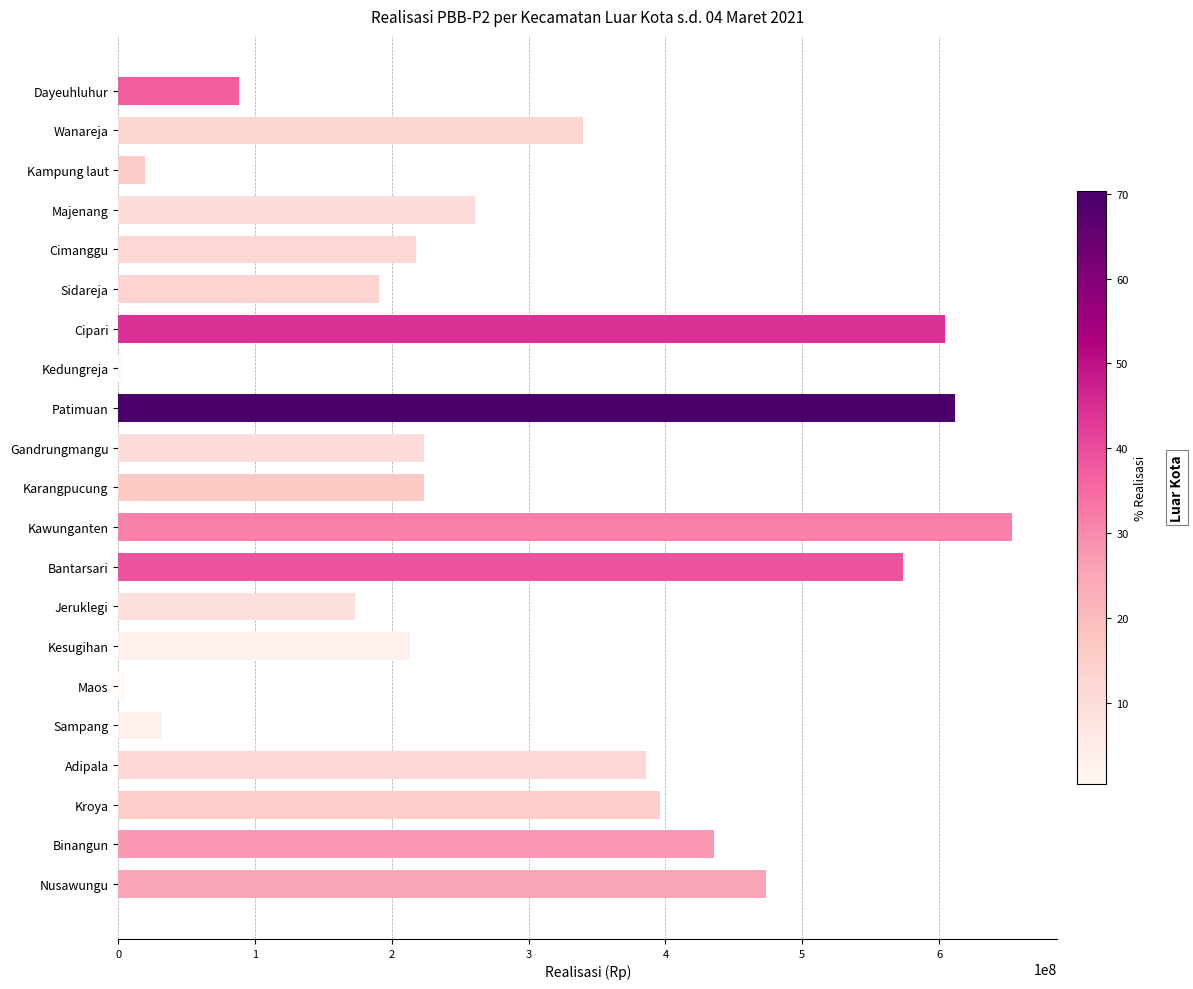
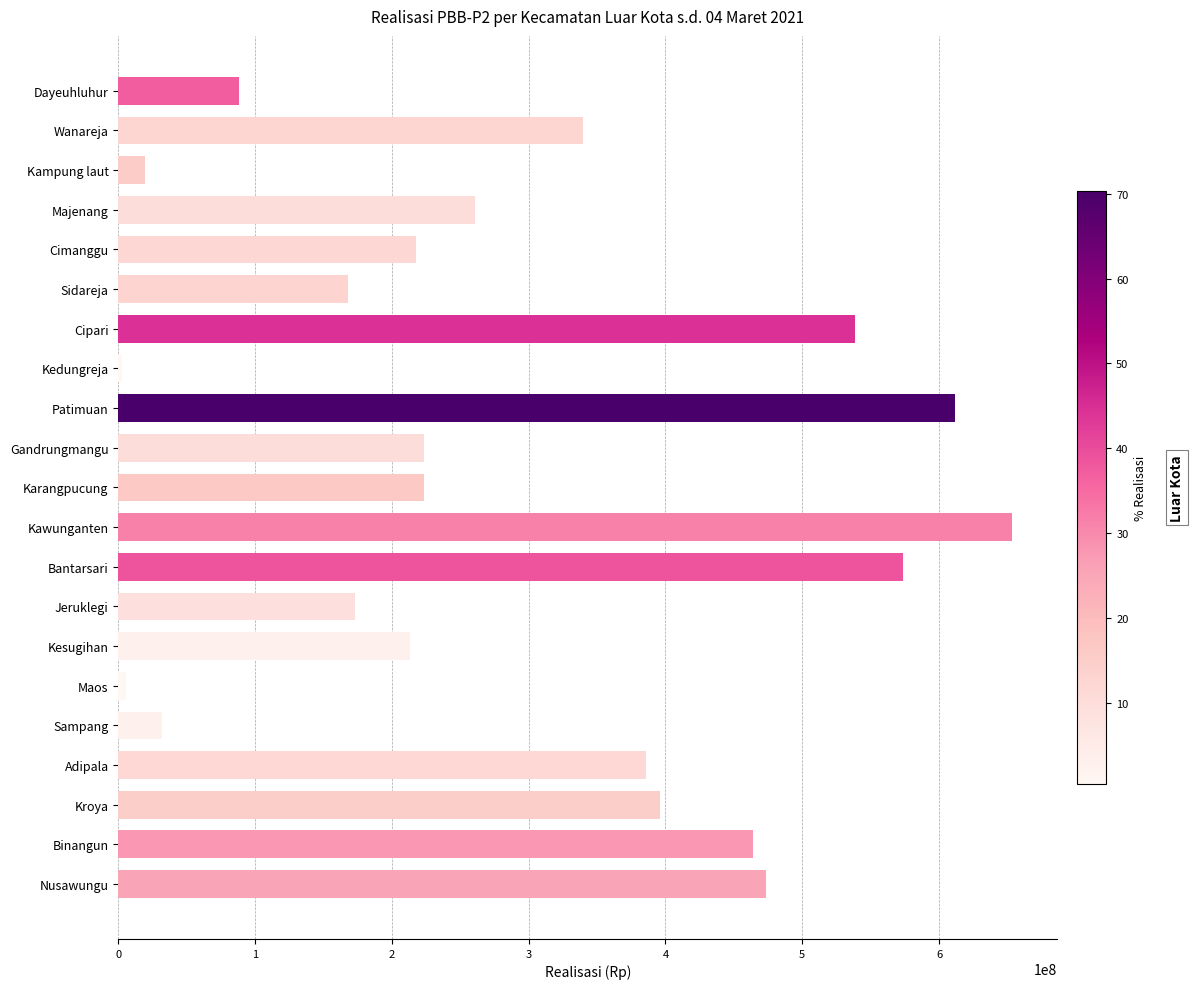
Sidareja: 190000000 -> 168000000
Cipari: 604000000 -> 539000000
Binangun: 435000000 -> 464000000
